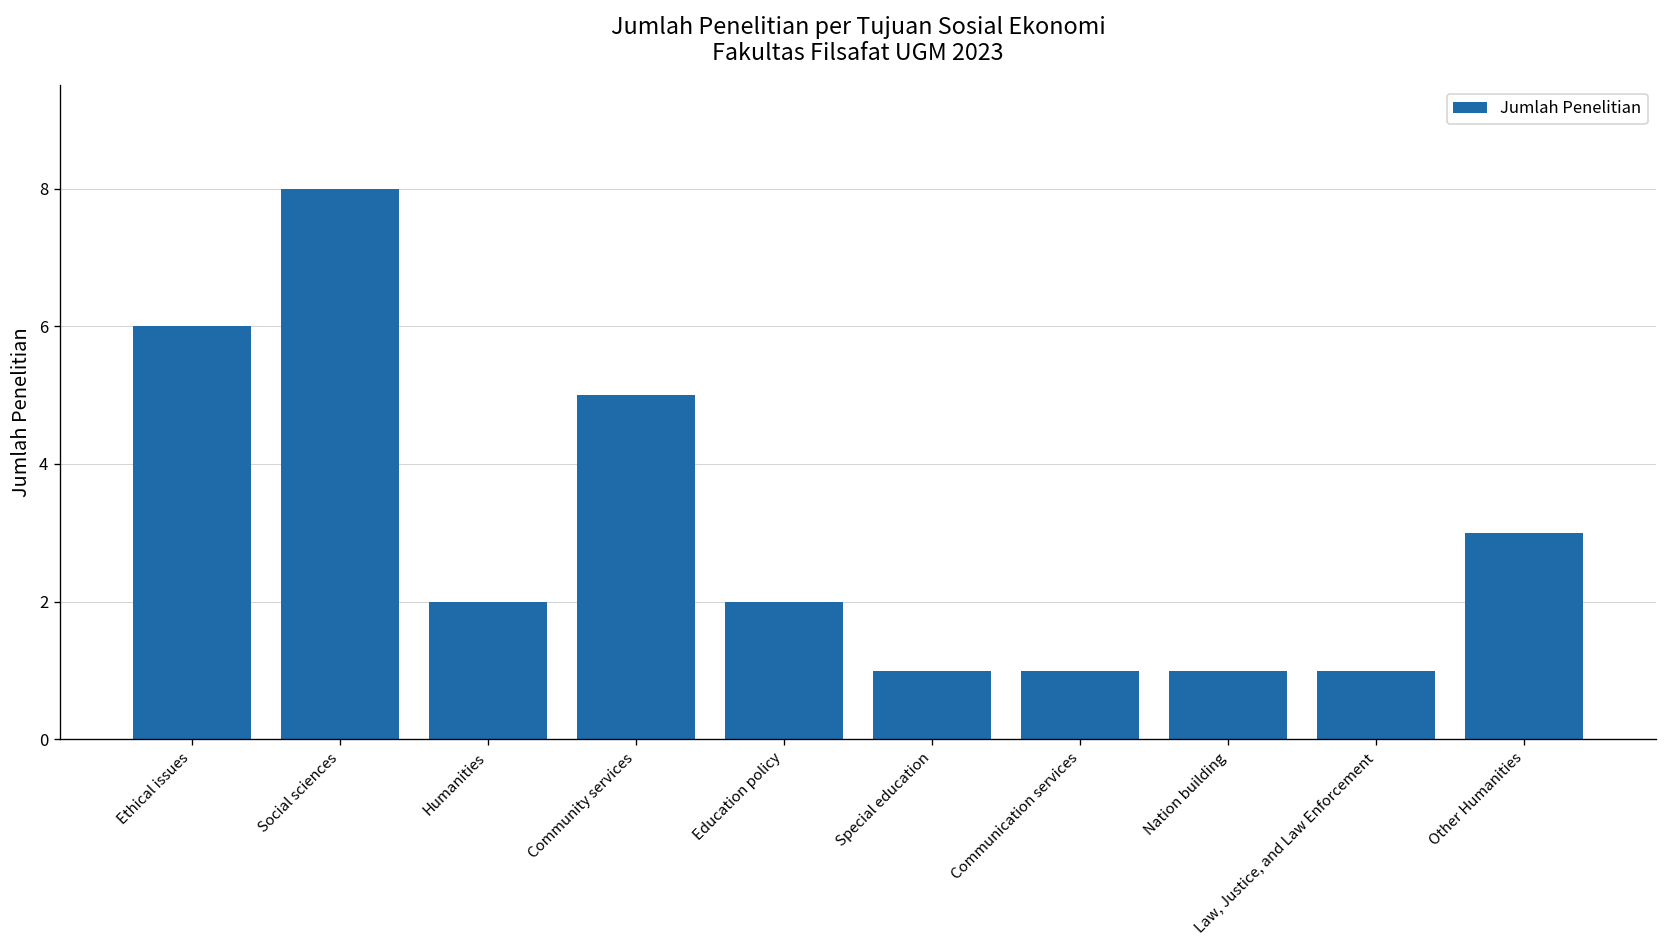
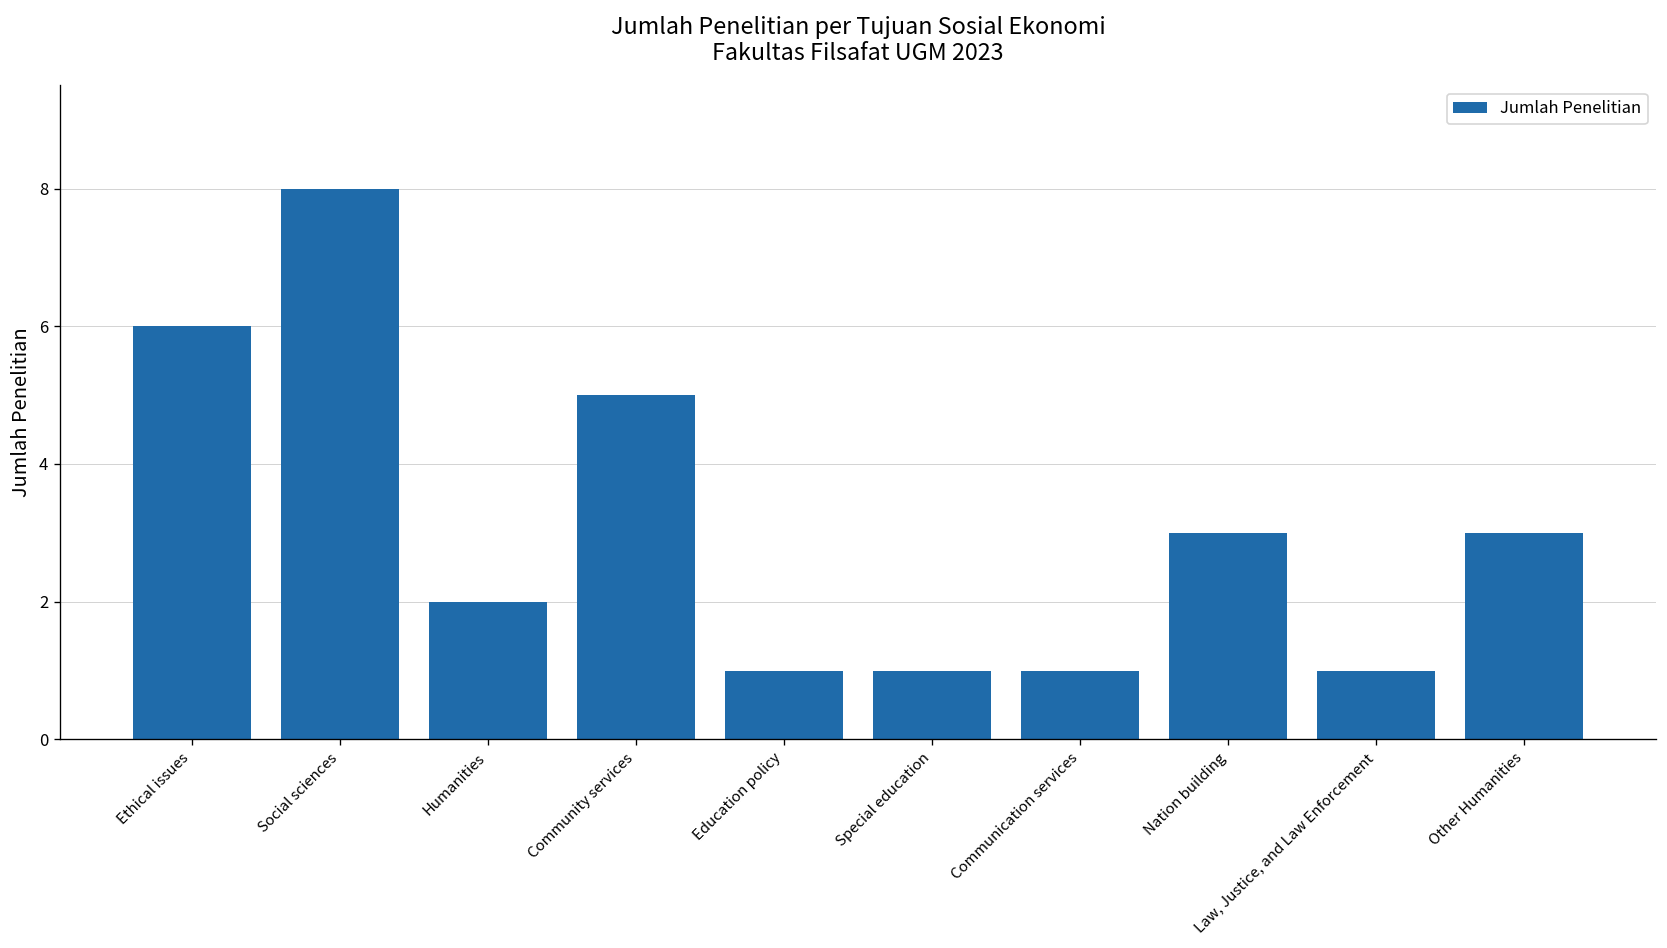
Education policy: 2 -> 1
Nation building: 1 -> 3
